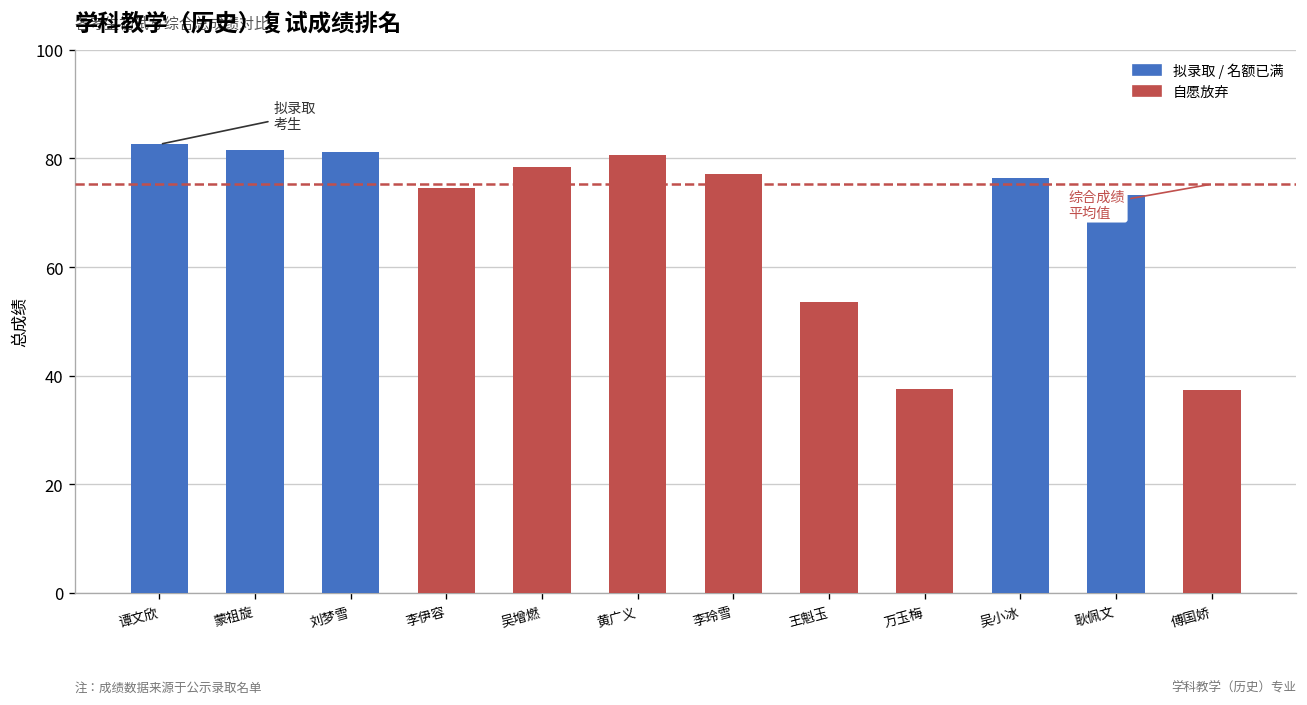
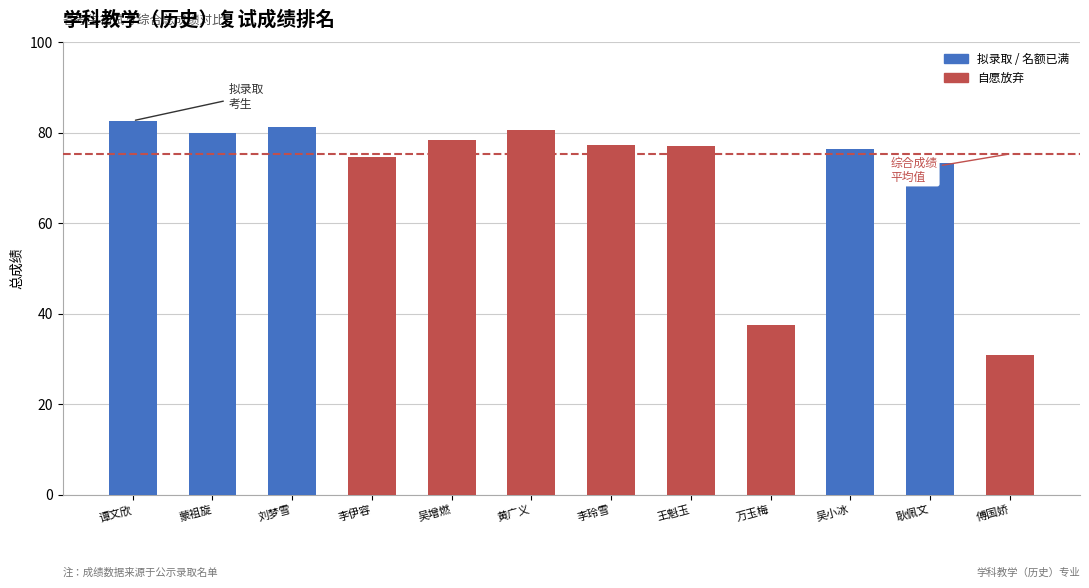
蒙祖旋: 82 -> 80
王魁玉: 54 -> 77
傅国娇: 37 -> 31
